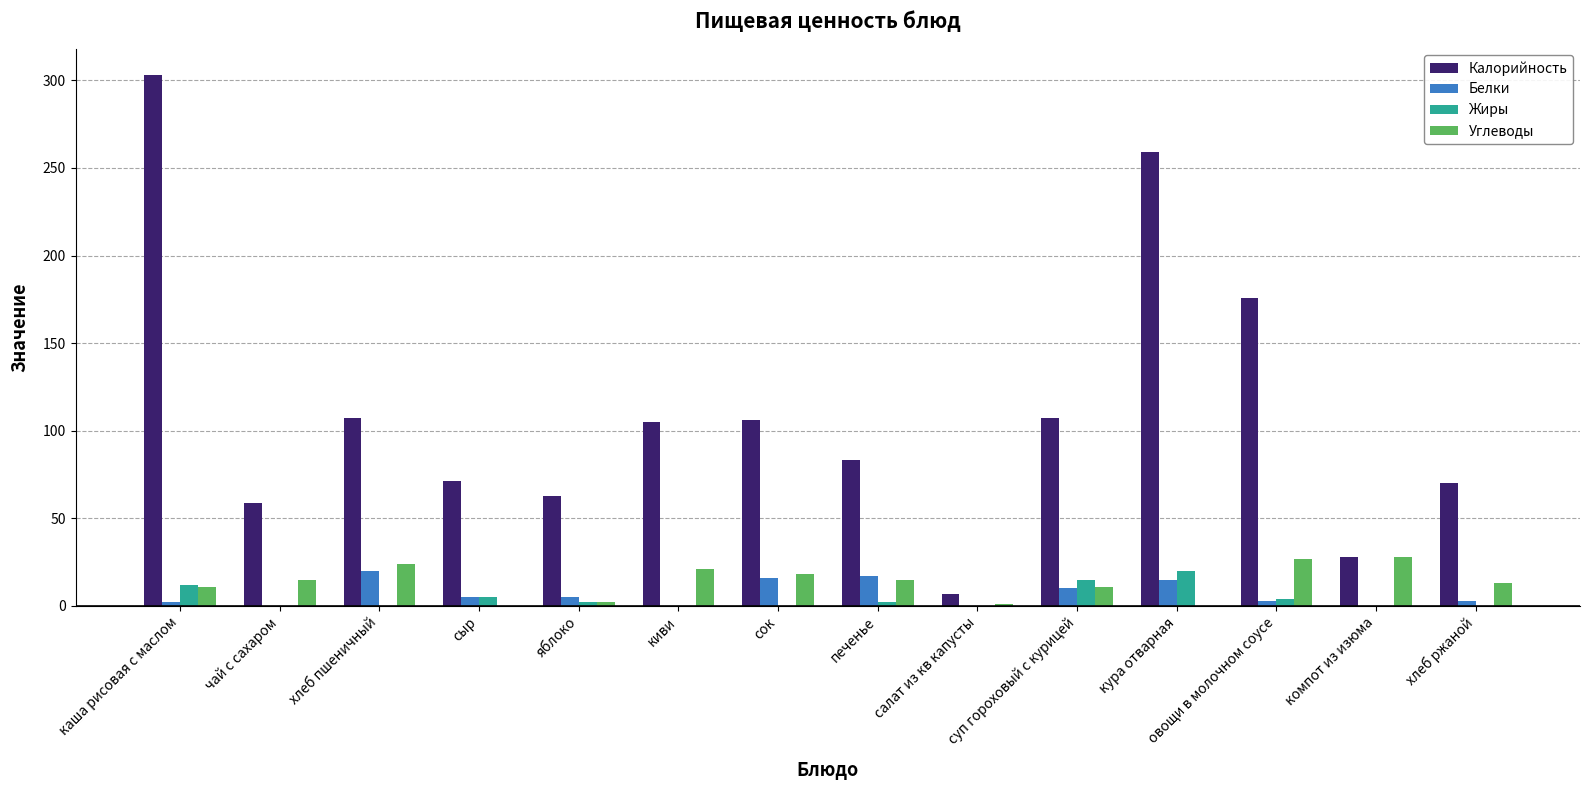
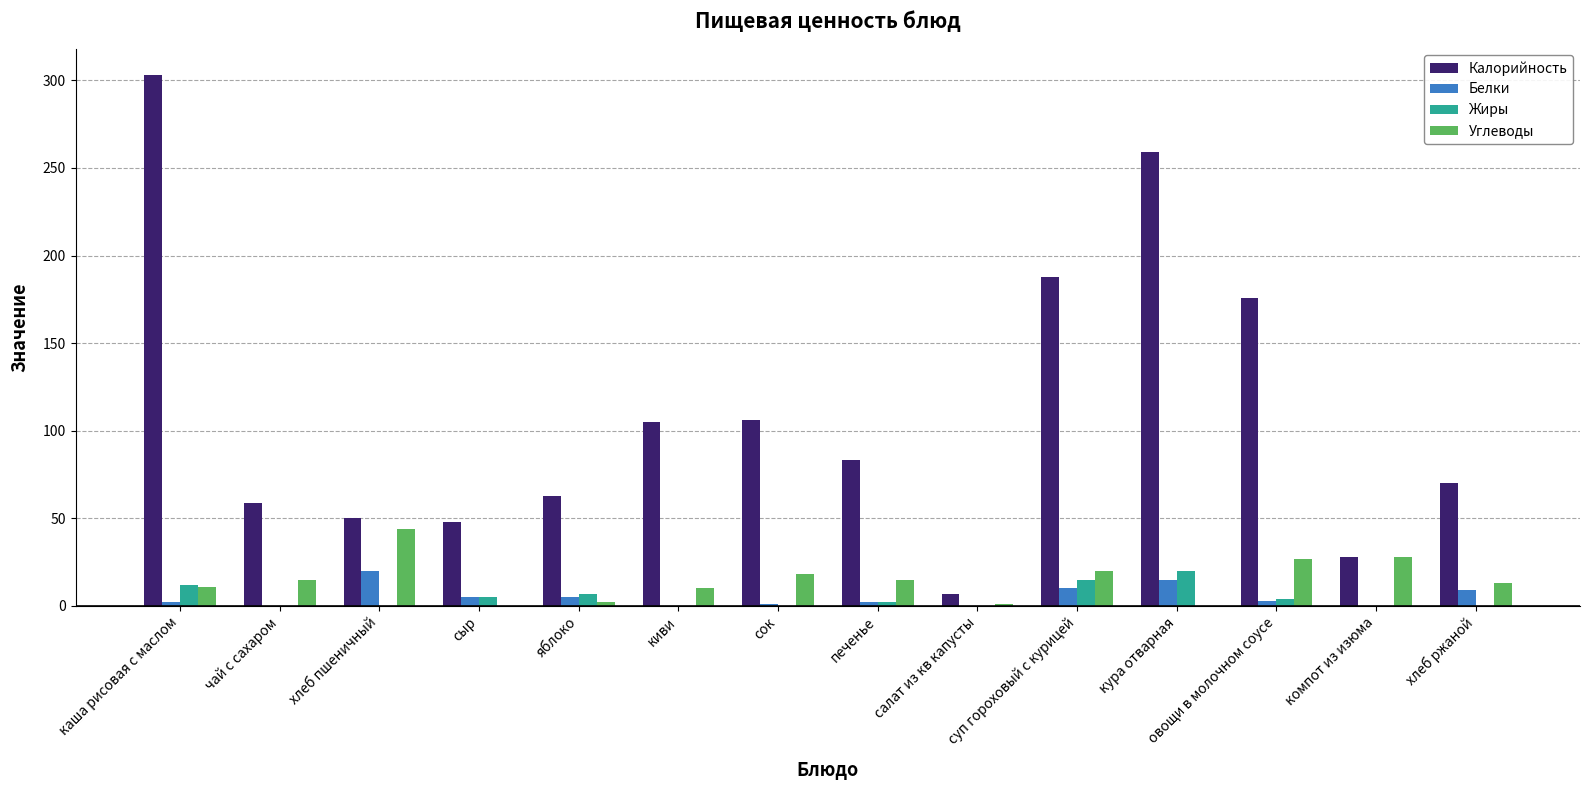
Калорийность, хлеб пшеничный: 107 -> 50
Углеводы, хлеб пшеничный: 24 -> 44
Калорийность, сыр: 71 -> 48
Жиры, яблоко: 2 -> 7
Углеводы, киви: 21 -> 10
Белки, сок: 16 -> 1
Белки, печенье: 17 -> 2
Калорийность, суп гороховый с курицей: 107 -> 188
Углеводы, суп гороховый с курицей: 11 -> 20
Белки, хлеб ржаной: 3 -> 9
